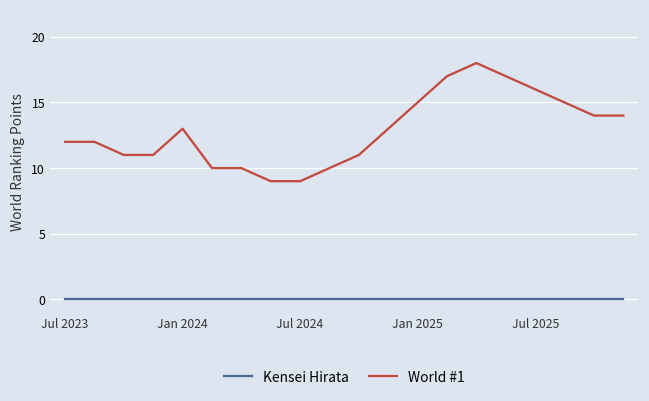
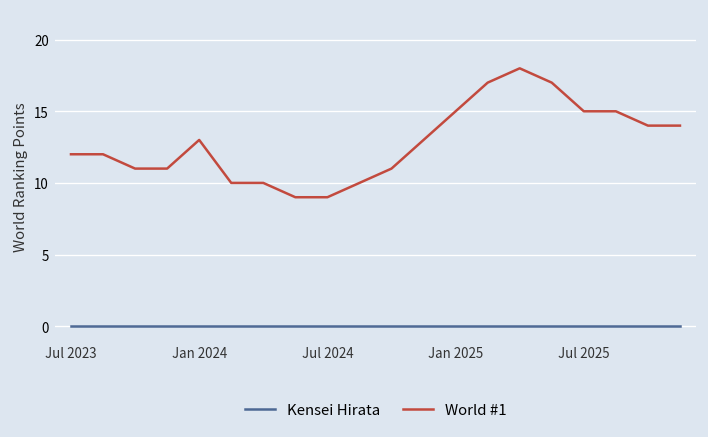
World #1, Jul 2025: 16 -> 15
